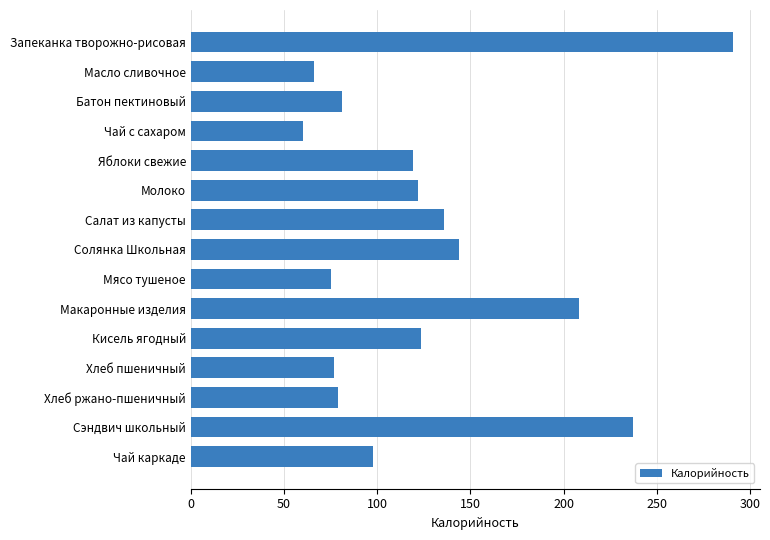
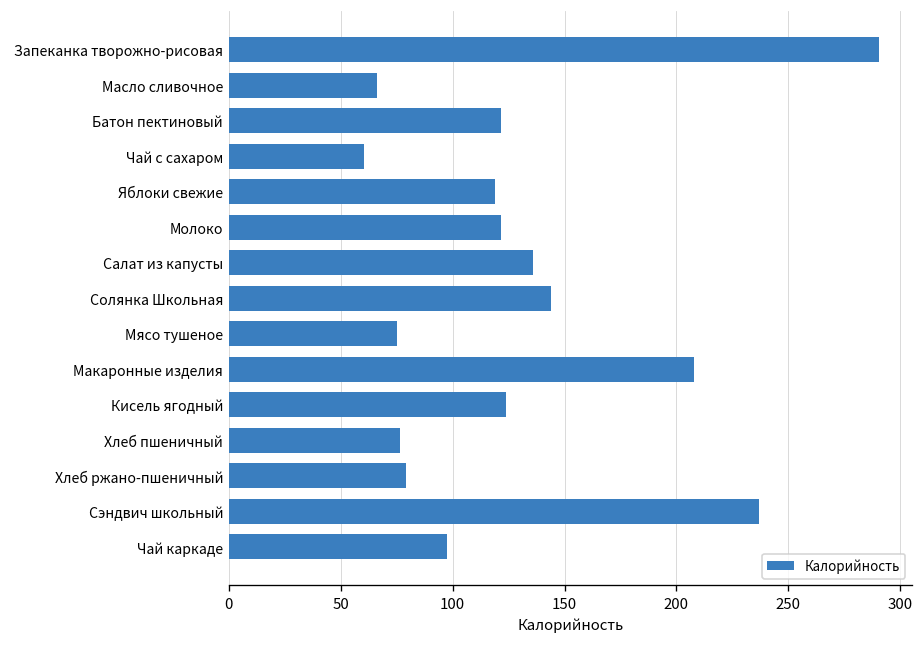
Батон пектиновый: 81 -> 122
